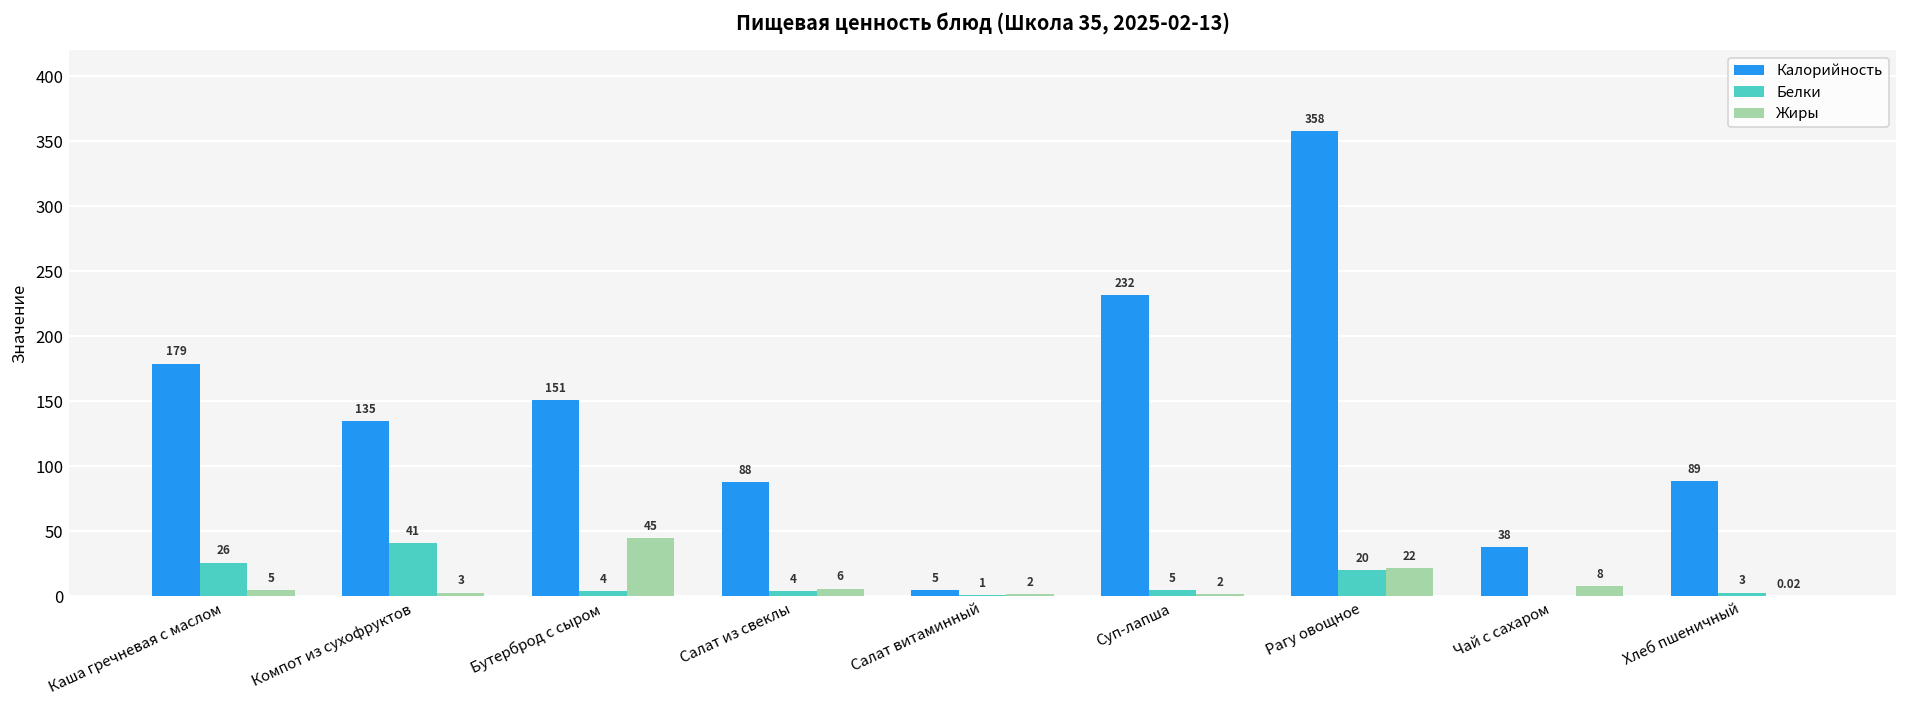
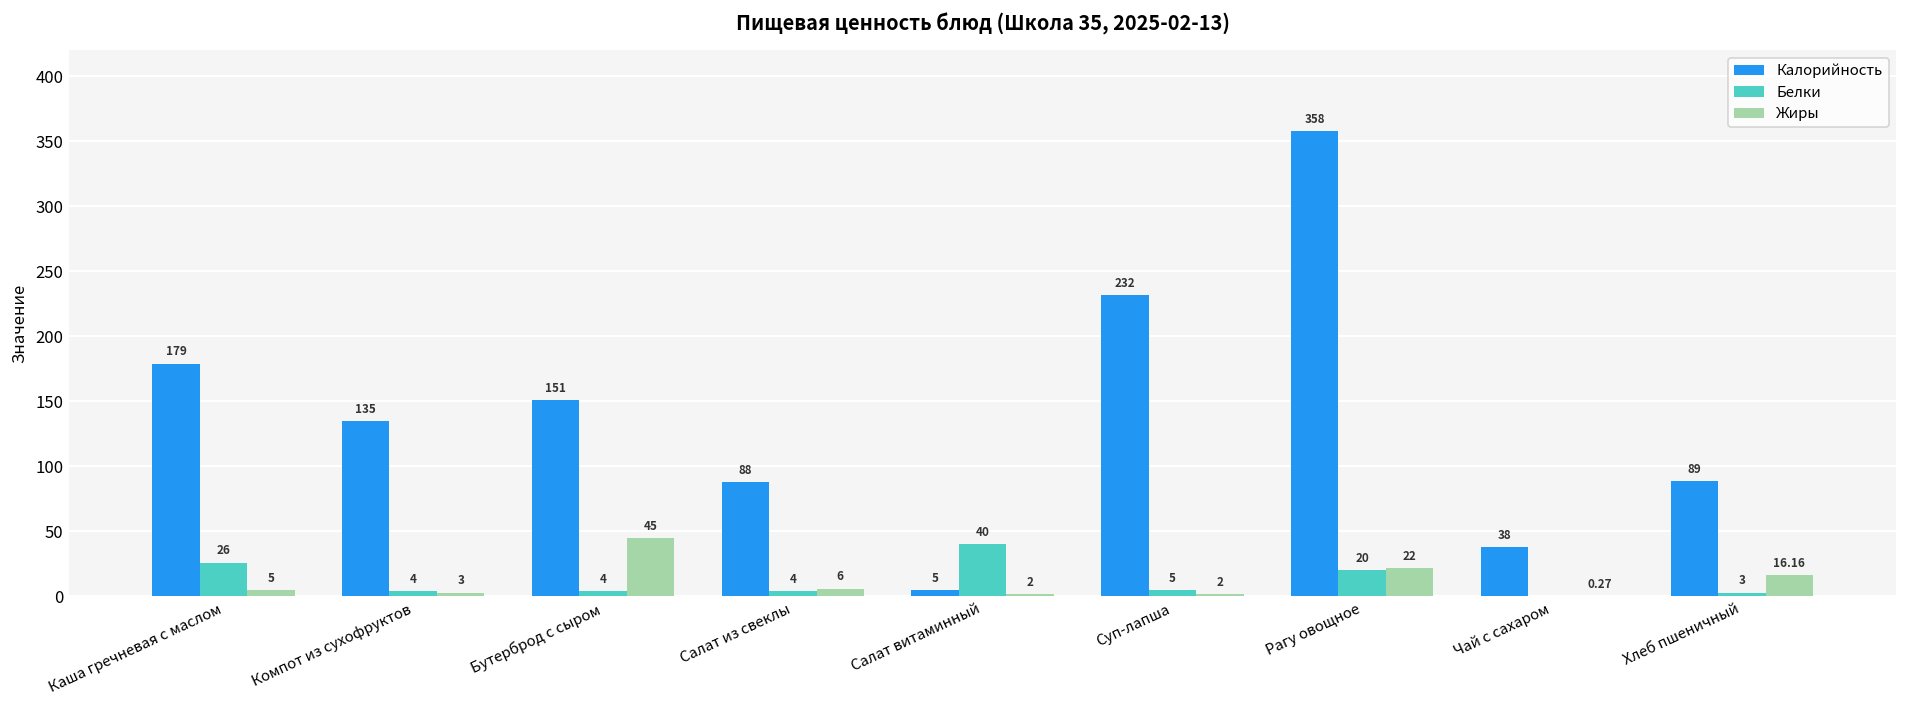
Белки, Компот из сухофруктов: 41 -> 4
Белки, Салат витаминный: 1 -> 40
Жиры, Чай с сахаром: 8 -> 0.27
Жиры, Хлеб пшеничный: 0.02 -> 16.16
